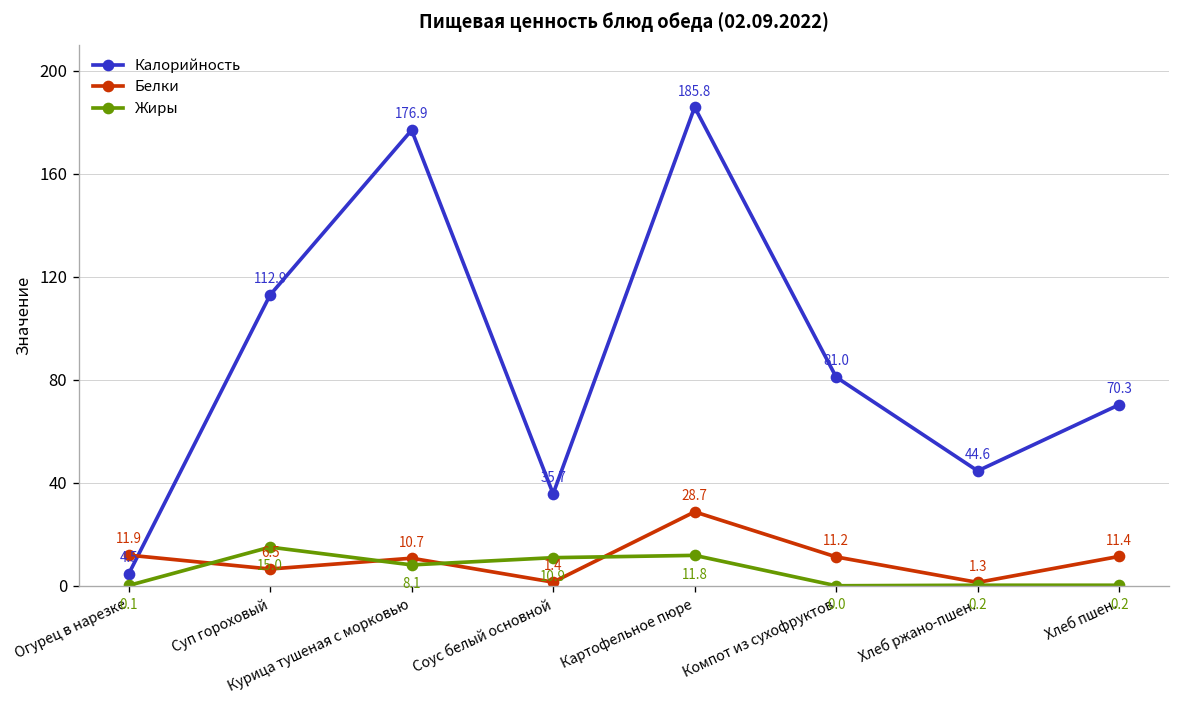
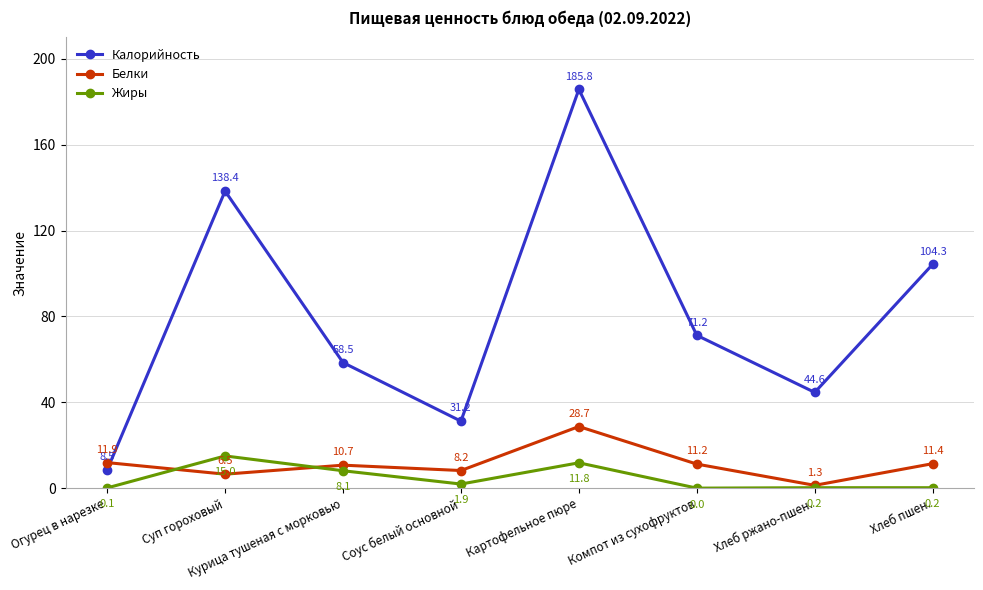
Калорийность, Огурец в нарезке: 4.5 -> 8.5
Калорийность, Суп гороховый: 112.9 -> 138.4
Калорийность, Курица тушеная с морковью: 176.9 -> 58.5
Калорийность, Соус белый основной: 35.7 -> 31.2
Белки, Соус белый основной: 1.4 -> 8.2
Жиры, Соус белый основной: 10.9 -> 1.9
Калорийность, Компот из сухофруктов: 81.0 -> 71.2
Калорийность, Хлеб пшен.: 70.3 -> 104.3
